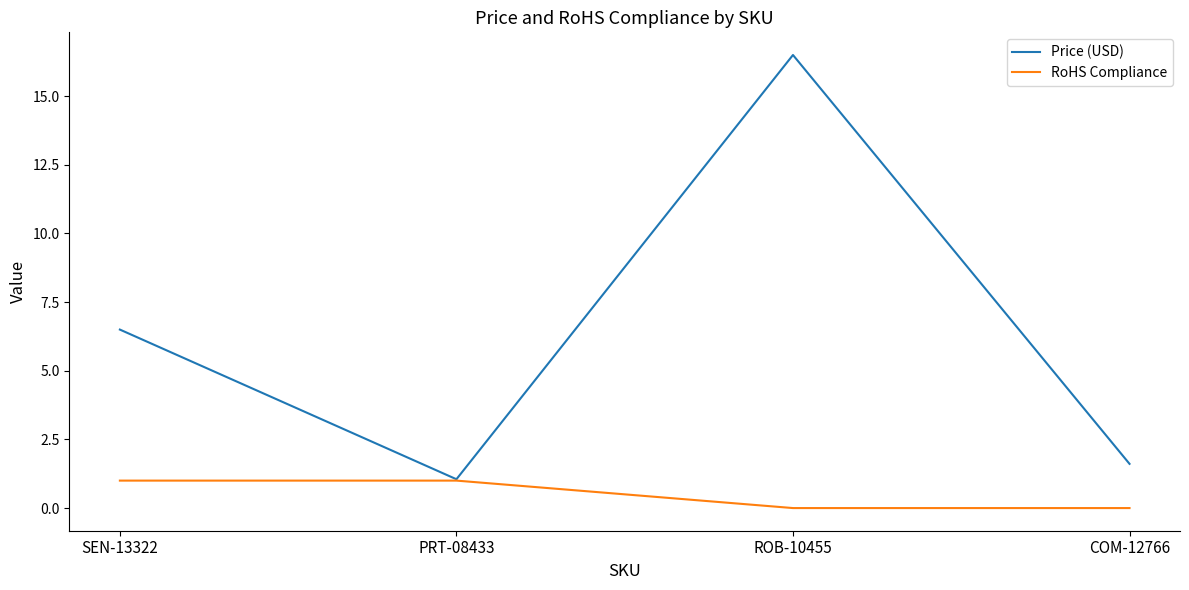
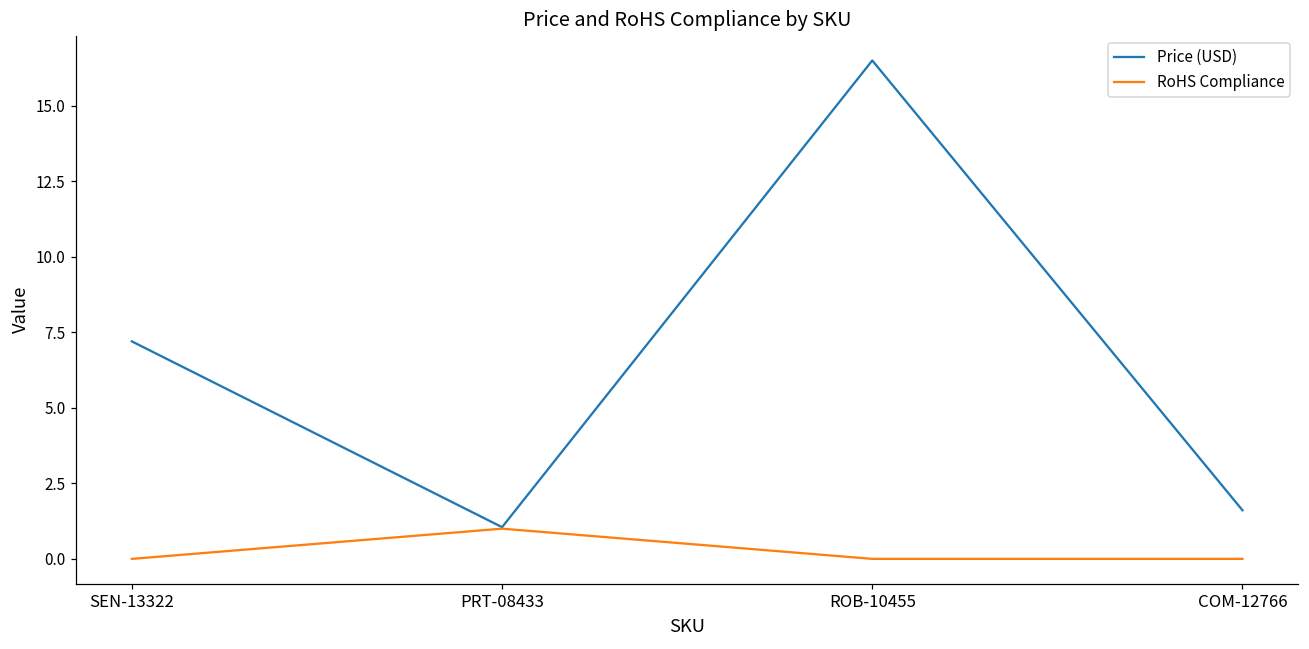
Price (USD), SEN-13322: 6.5 -> 7.2
RoHS Compliance, SEN-13322: 1 -> 0
